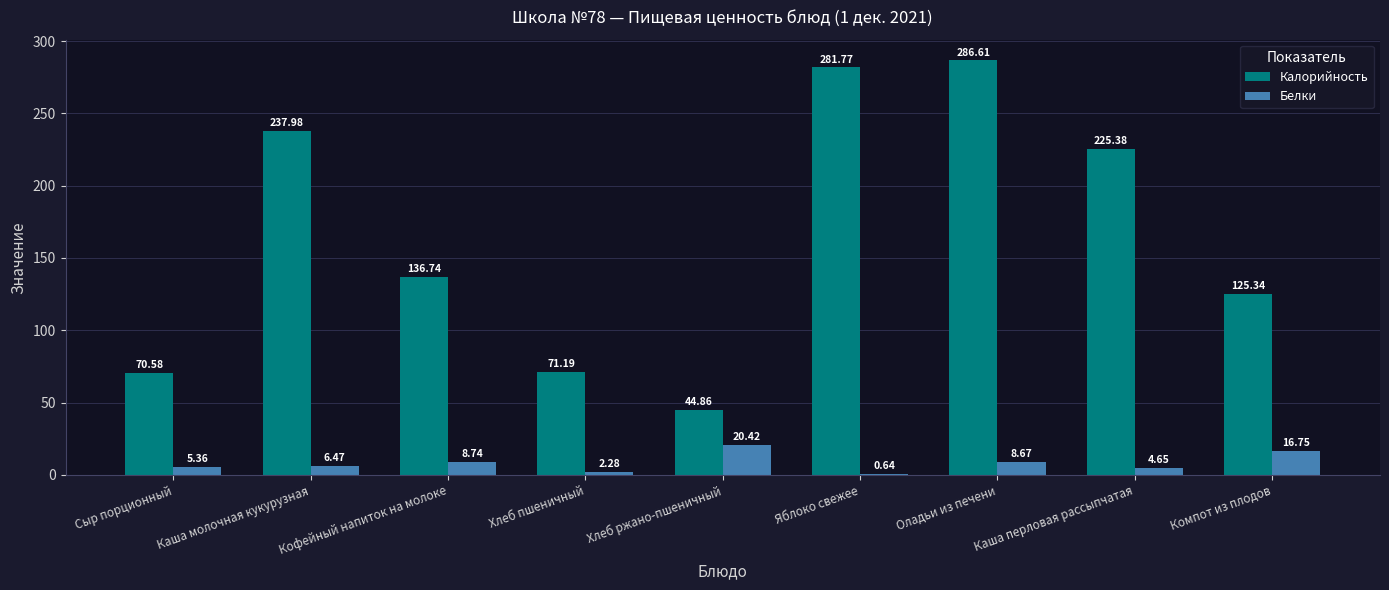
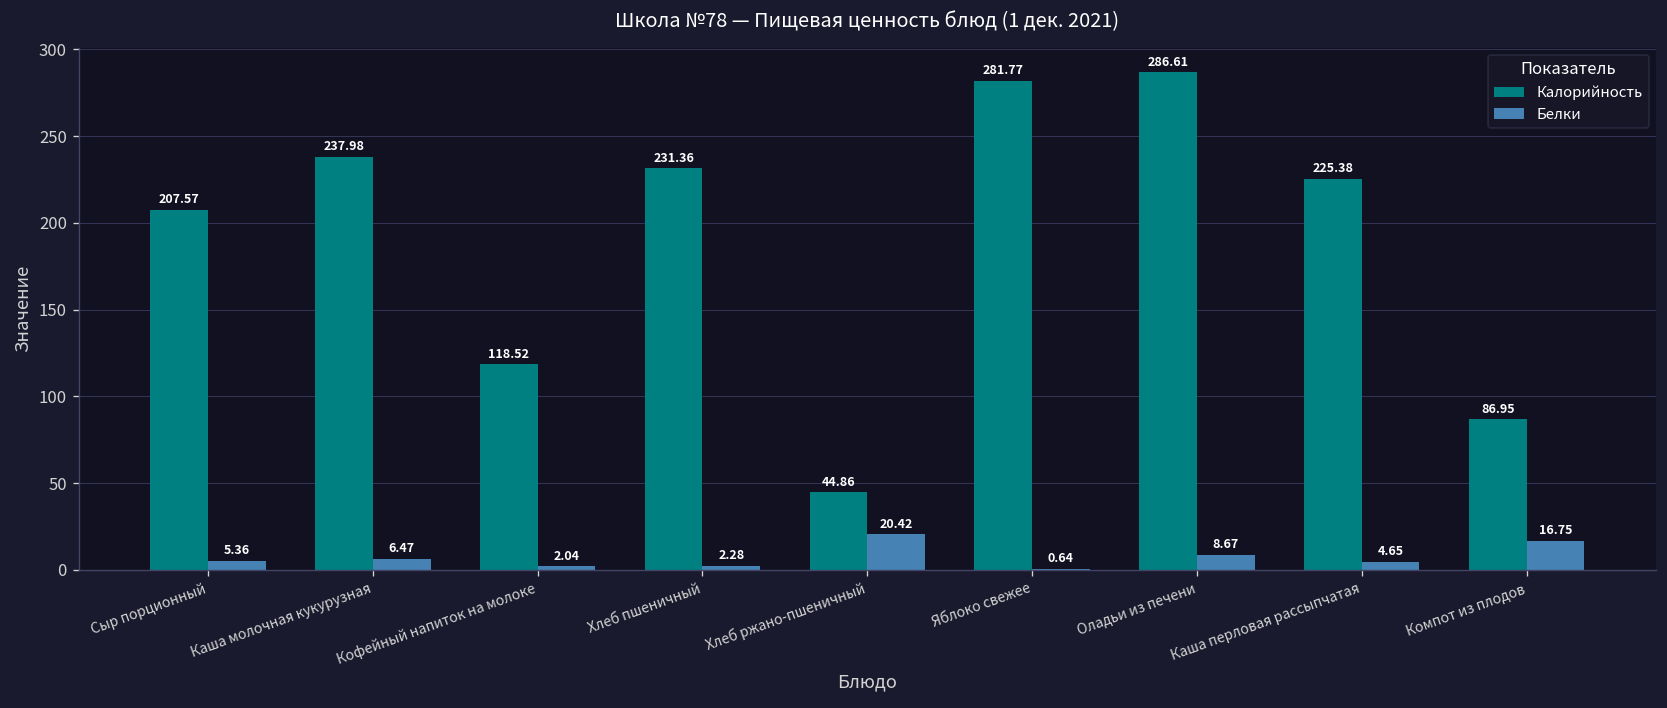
Калорийность, Сыр порционный: 70.58 -> 207.57
Калорийность, Кофейный напиток на молоке: 136.74 -> 118.52
Белки, Кофейный напиток на молоке: 8.74 -> 2.04
Калорийность, Хлеб пшеничный: 71.19 -> 231.36
Калорийность, Компот из плодов: 125.34 -> 86.95
